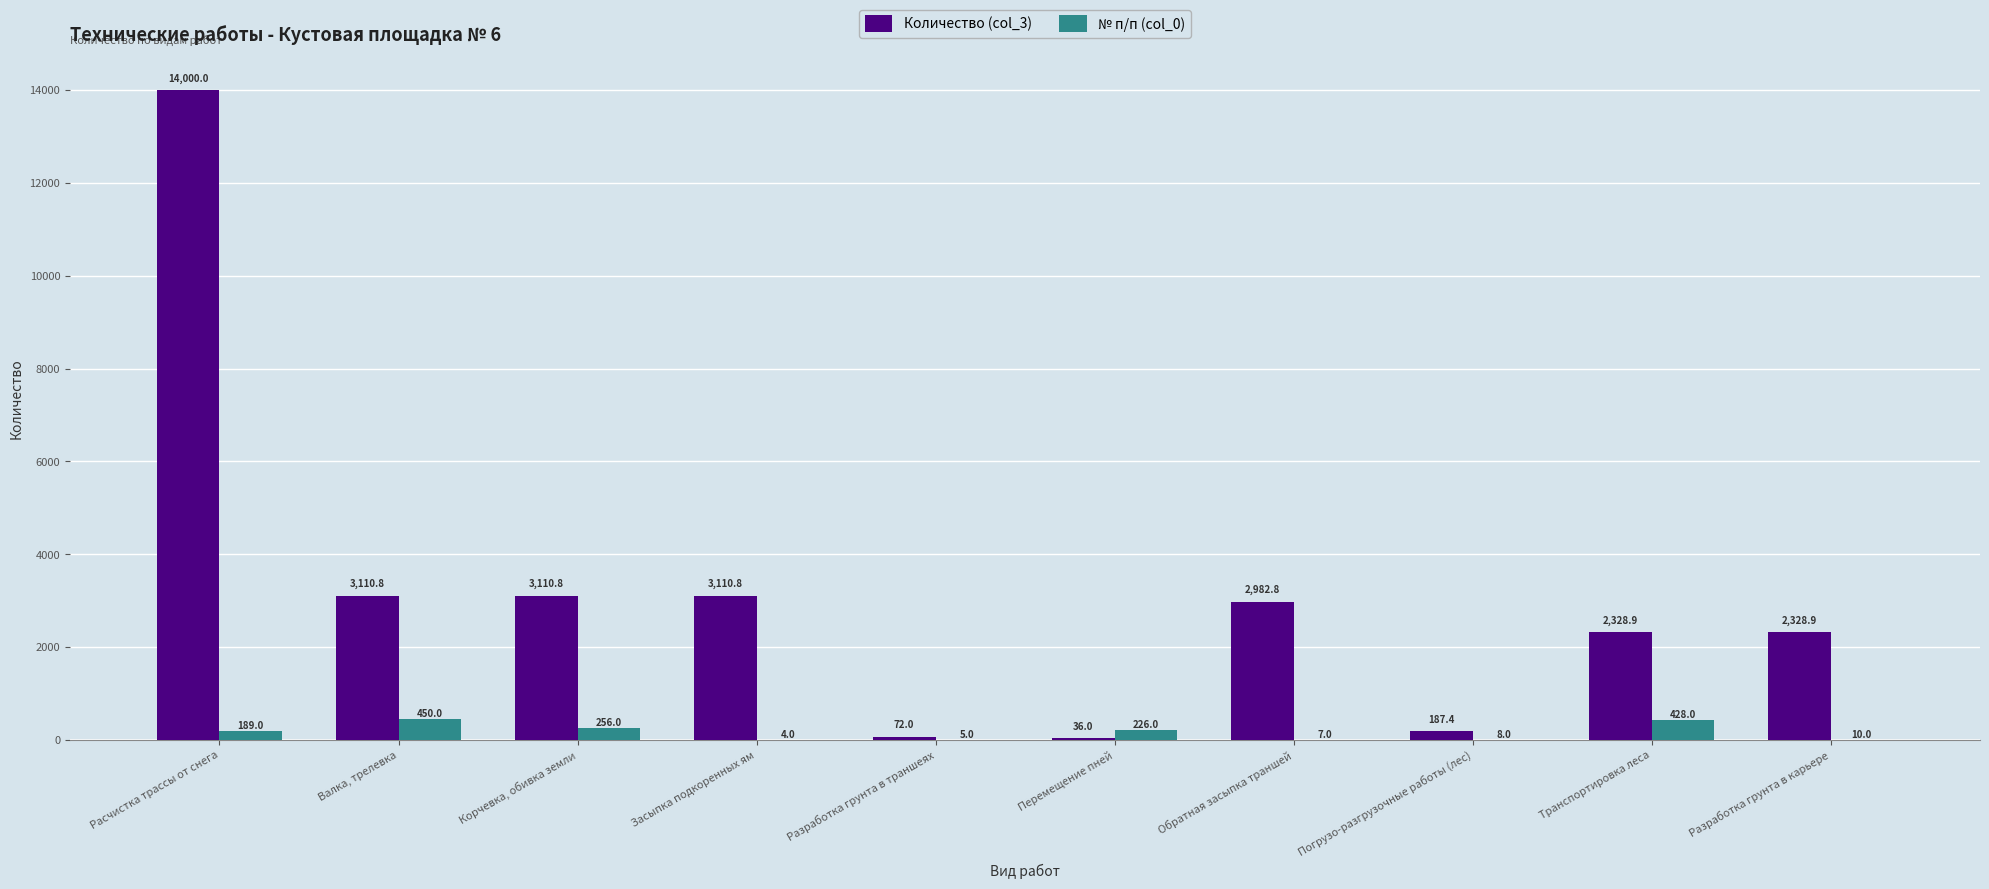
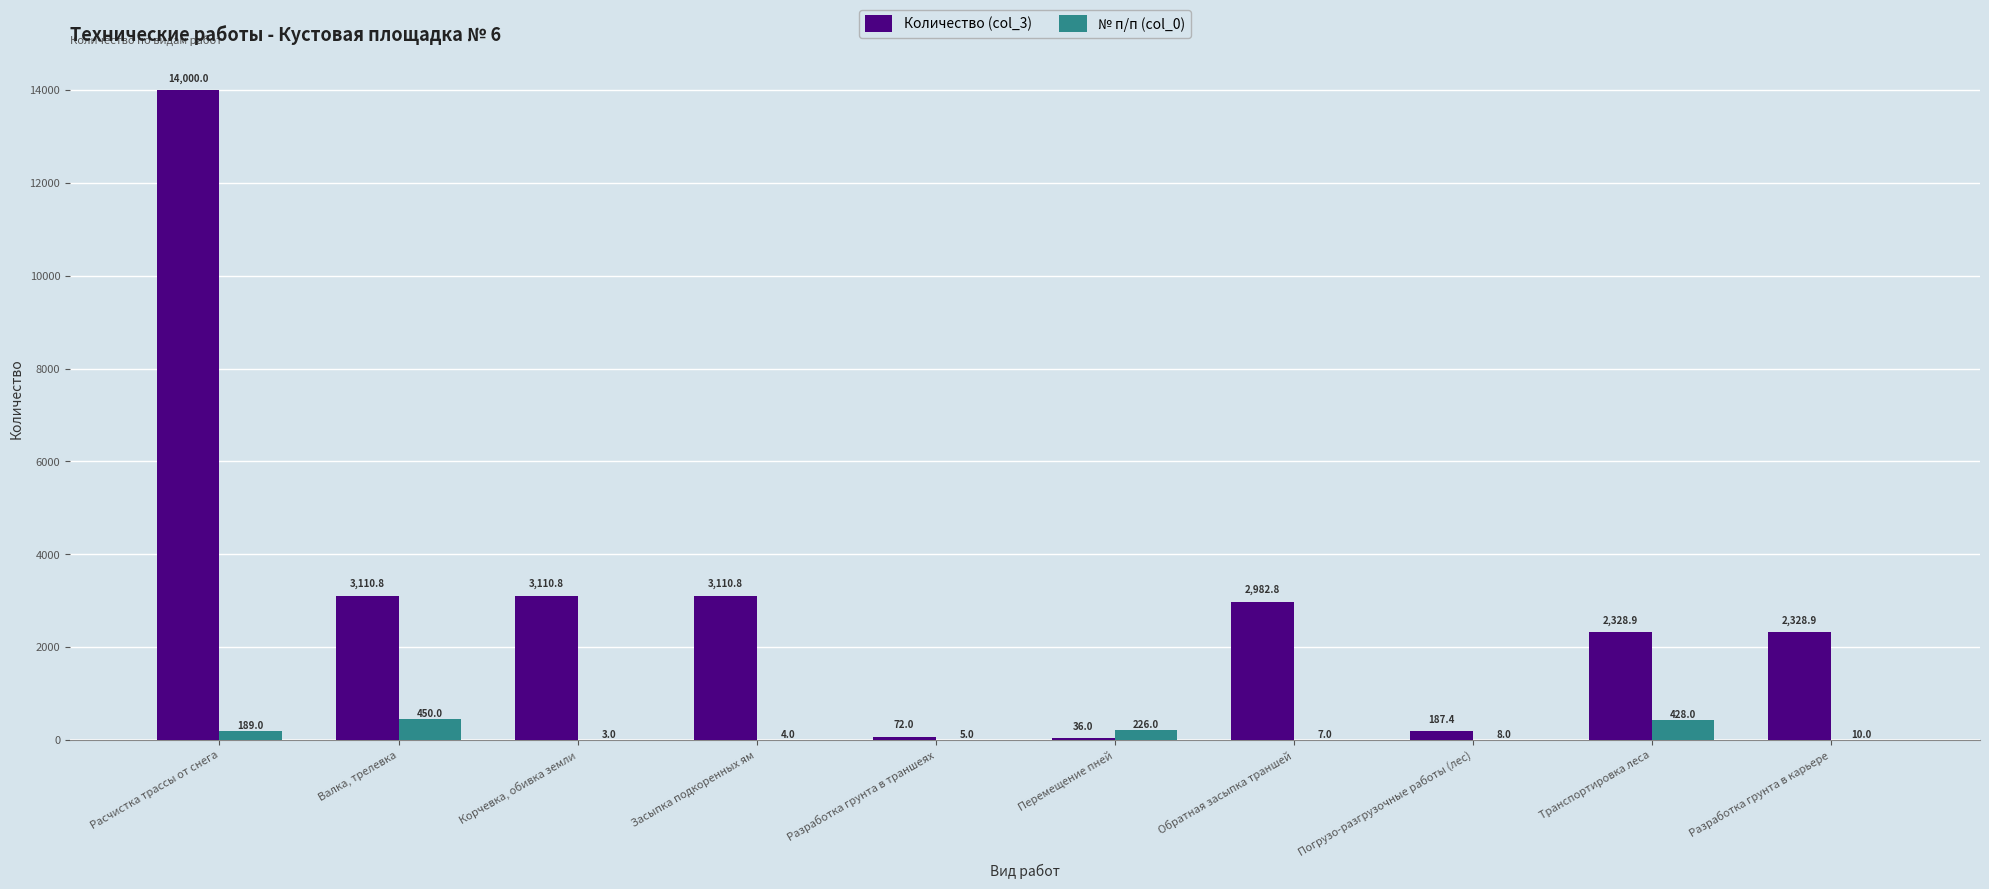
№ п/п (col_0), Корчевка, обивка земли: 256.0 -> 3.0
